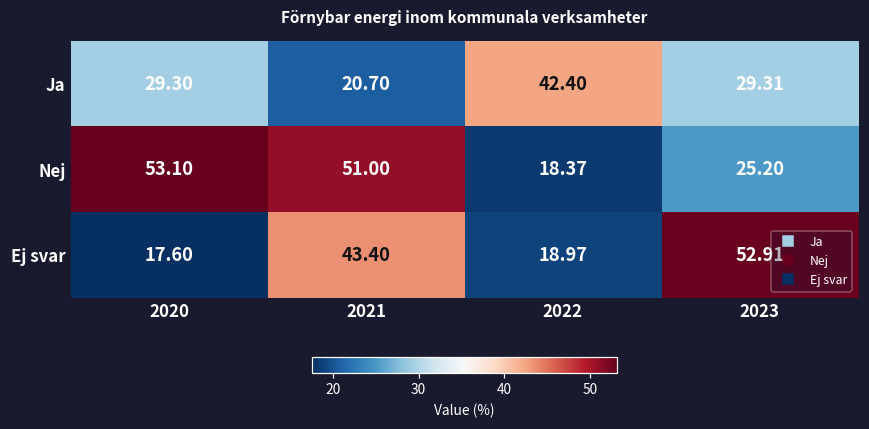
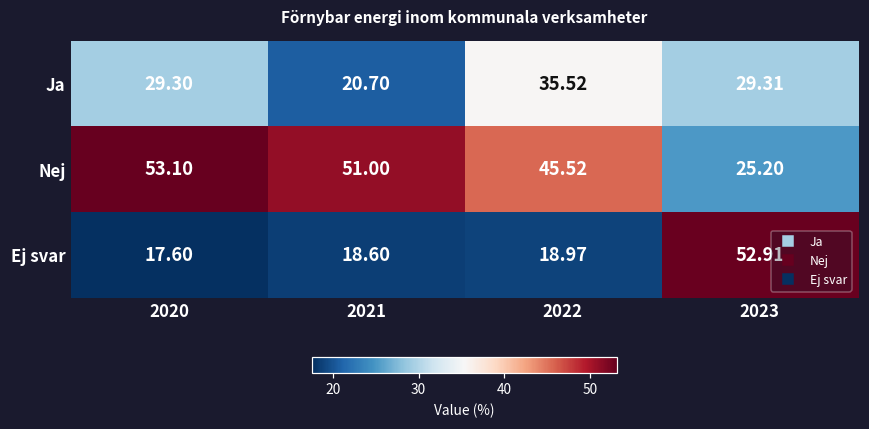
Ja, 2022: 42.40 -> 35.52
Nej, 2022: 18.37 -> 45.52
Ej svar, 2021: 43.40 -> 18.60
